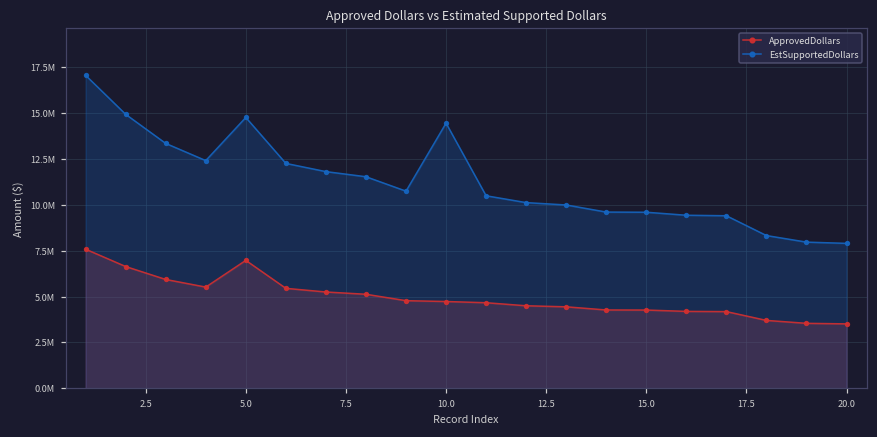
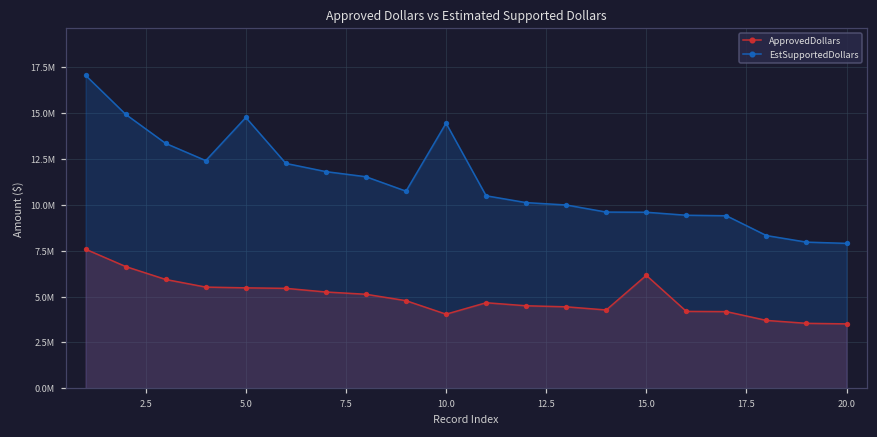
ApprovedDollars, 5.0: 7000000 -> 5500000
ApprovedDollars, 10.0: 4700000 -> 4000000
ApprovedDollars, 15.0: 4300000 -> 6200000
